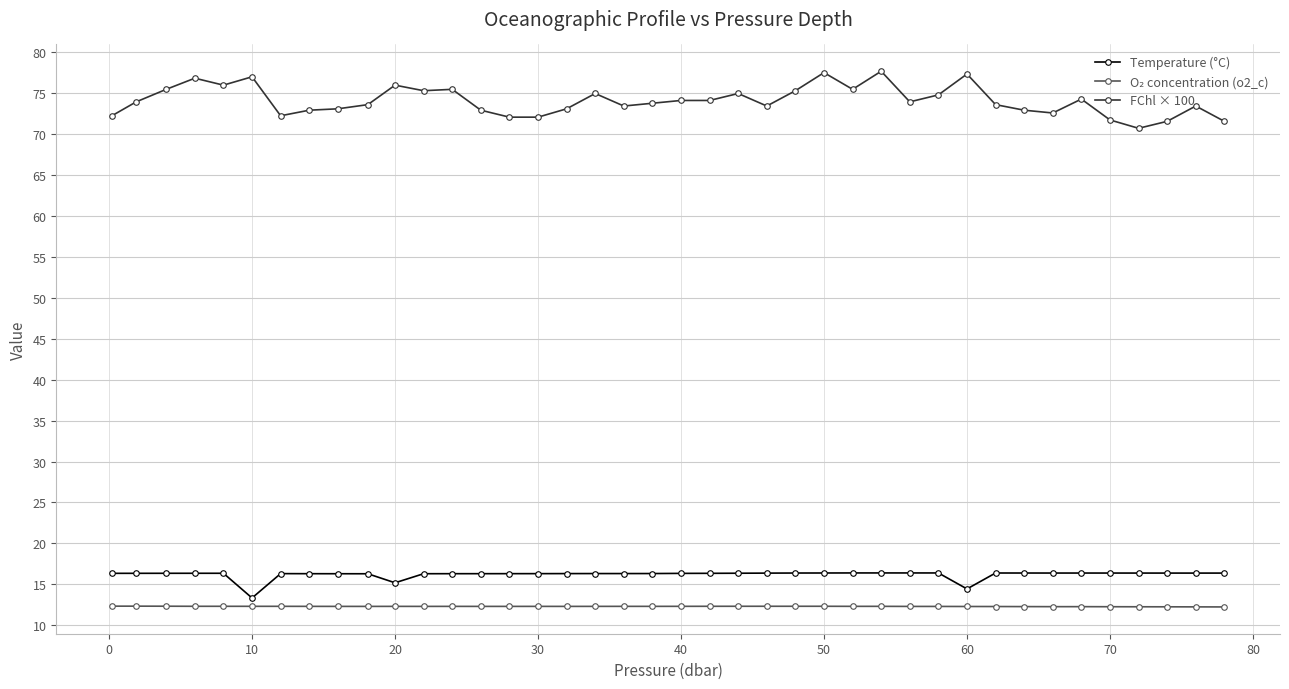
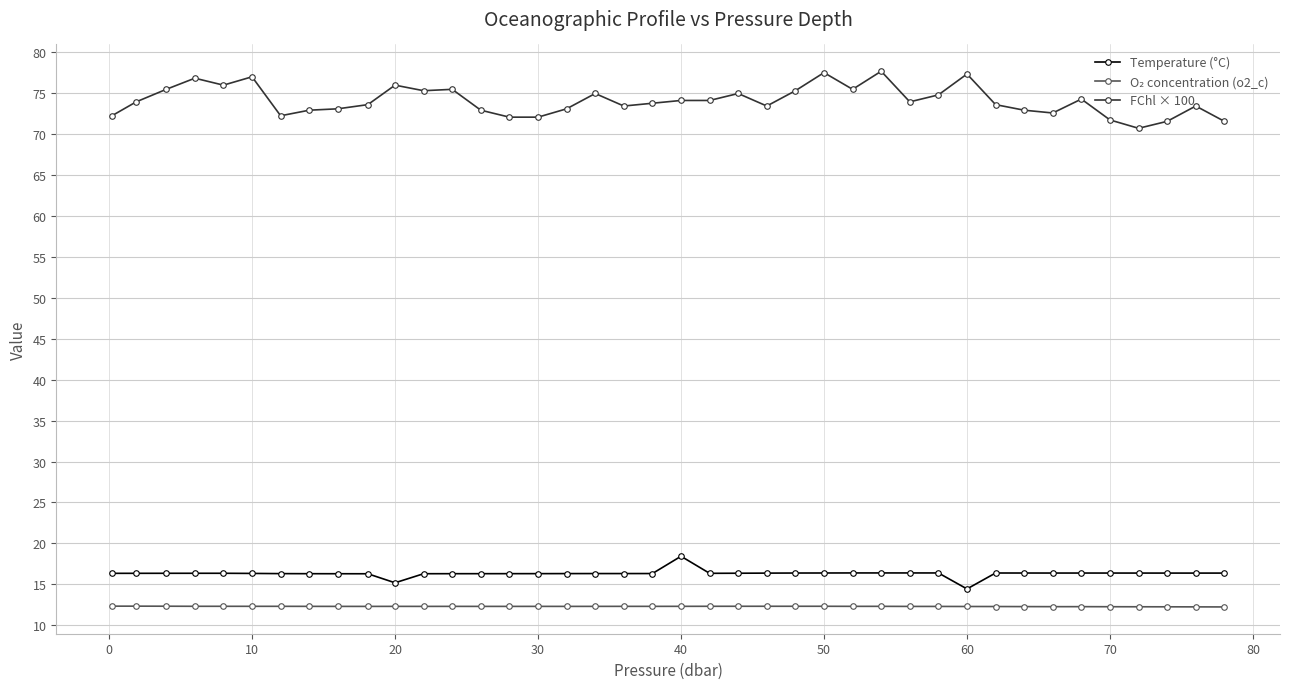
Temperature (°C), 10: 13 -> 16
Temperature (°C), 40: 16 -> 18
